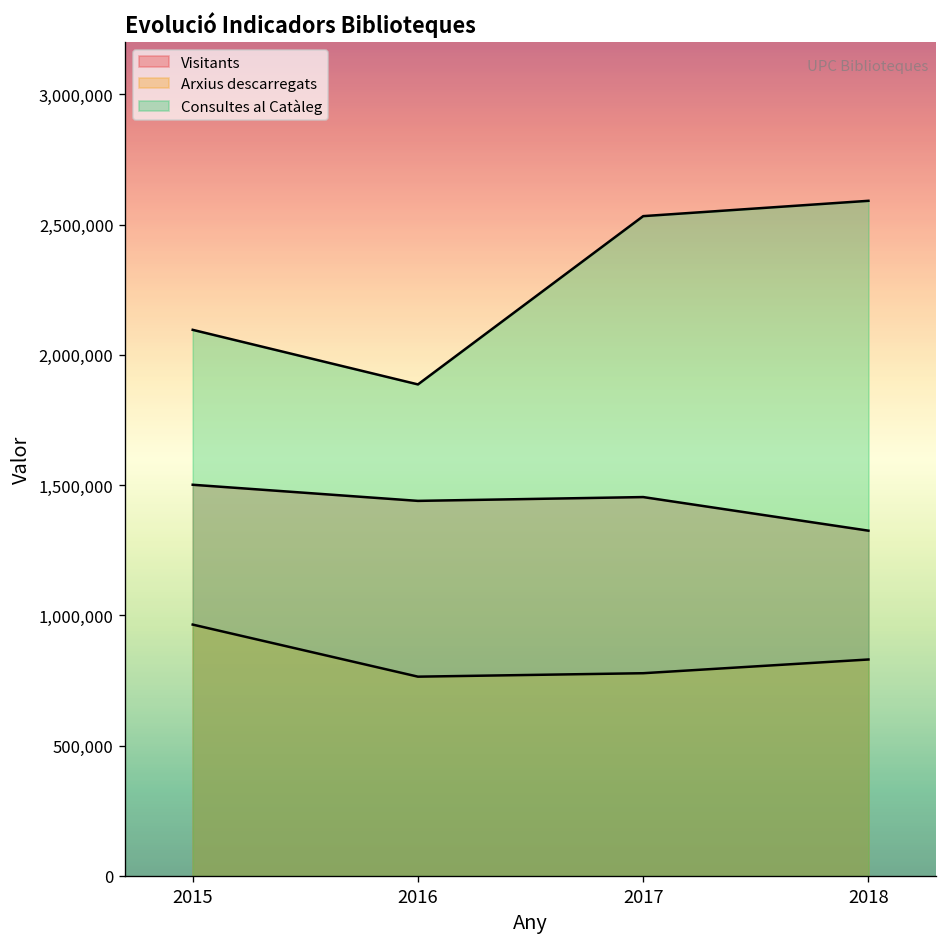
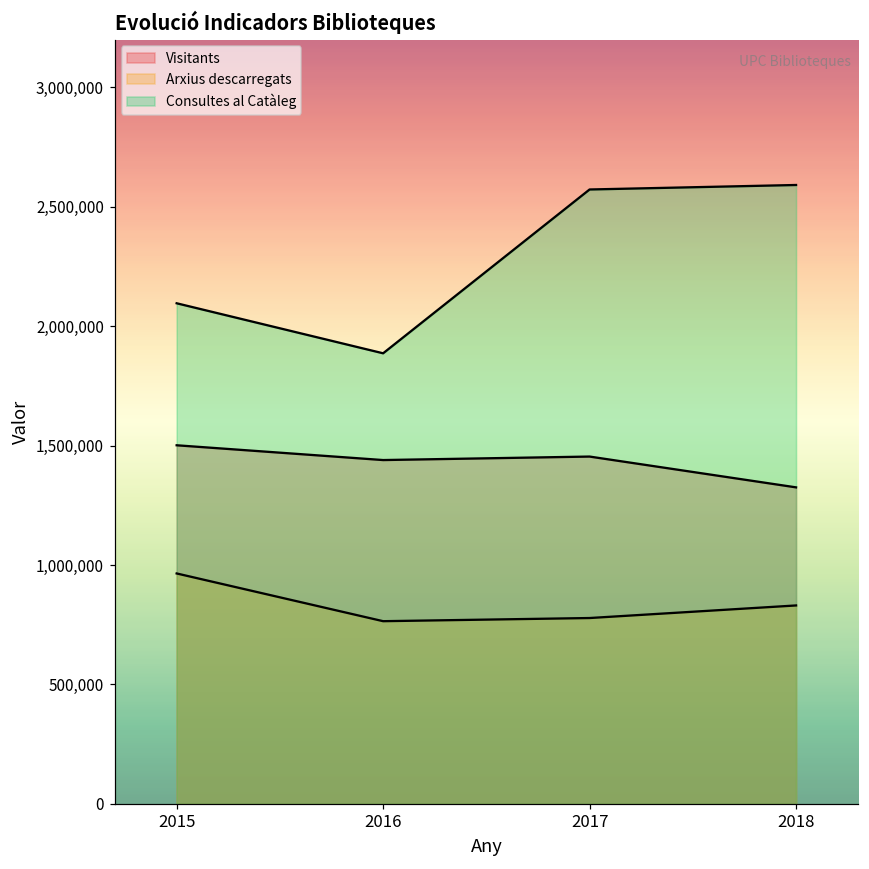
Consultes al Catàleg, 2017: 2,530,000 -> 2,570,000
